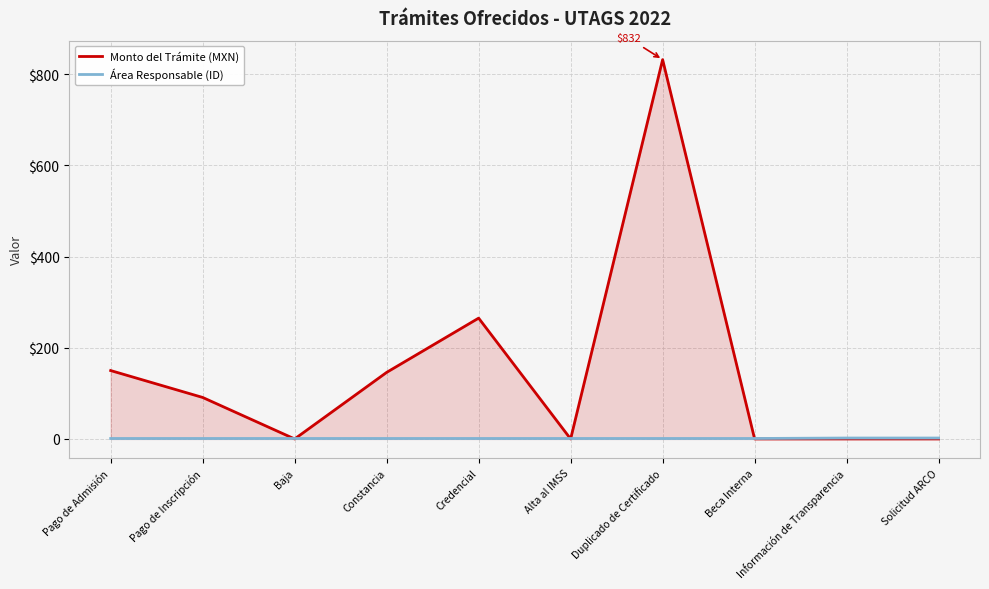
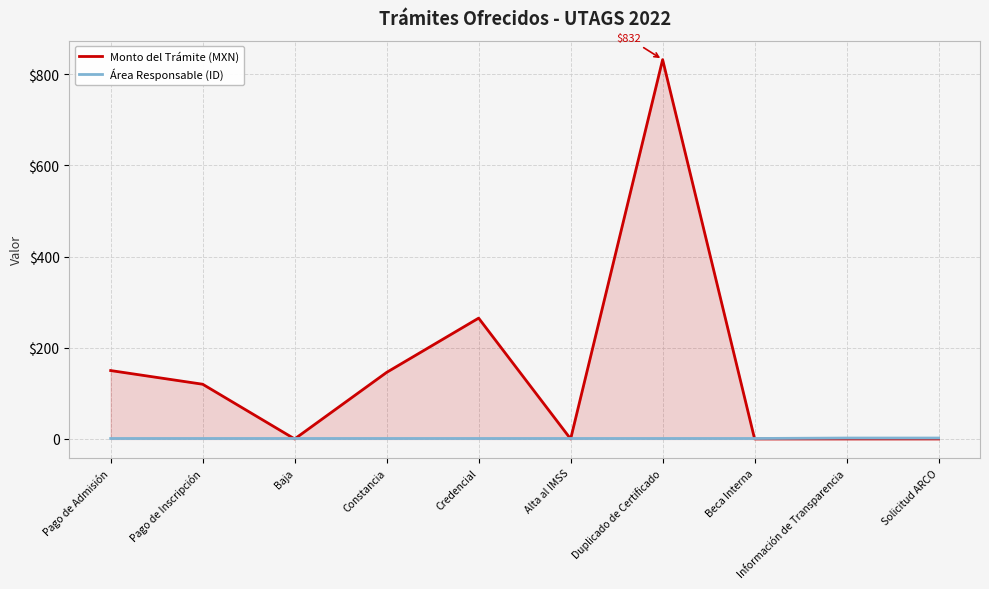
Monto del Trámite (MXN), Pago de Inscripción: $90 -> $120
